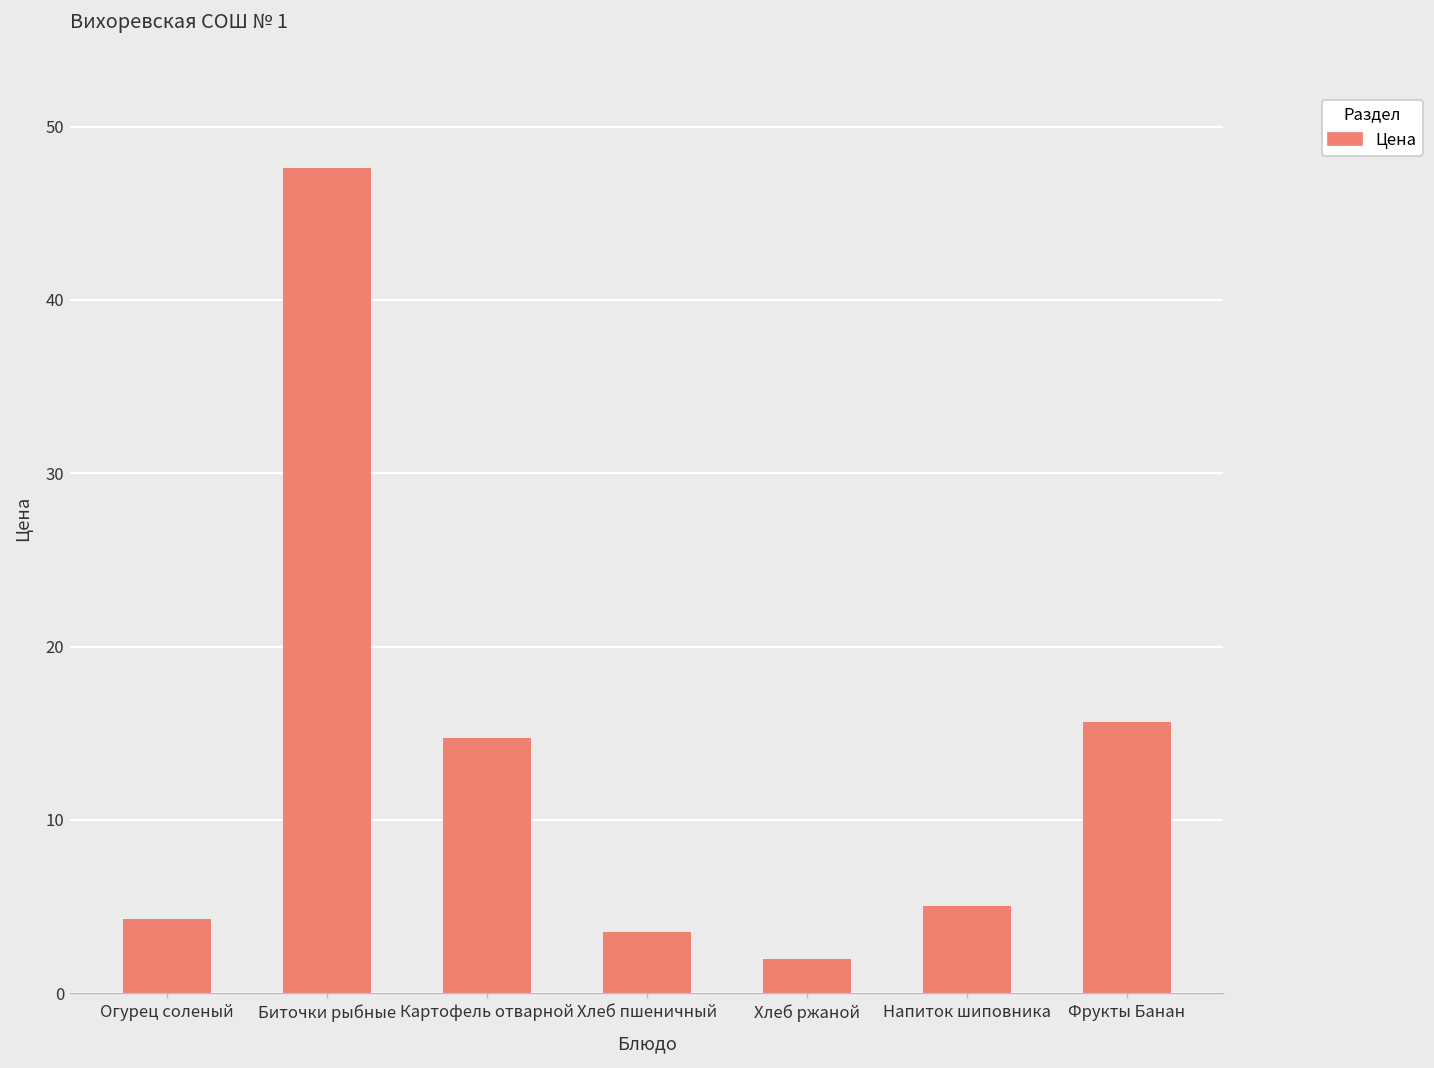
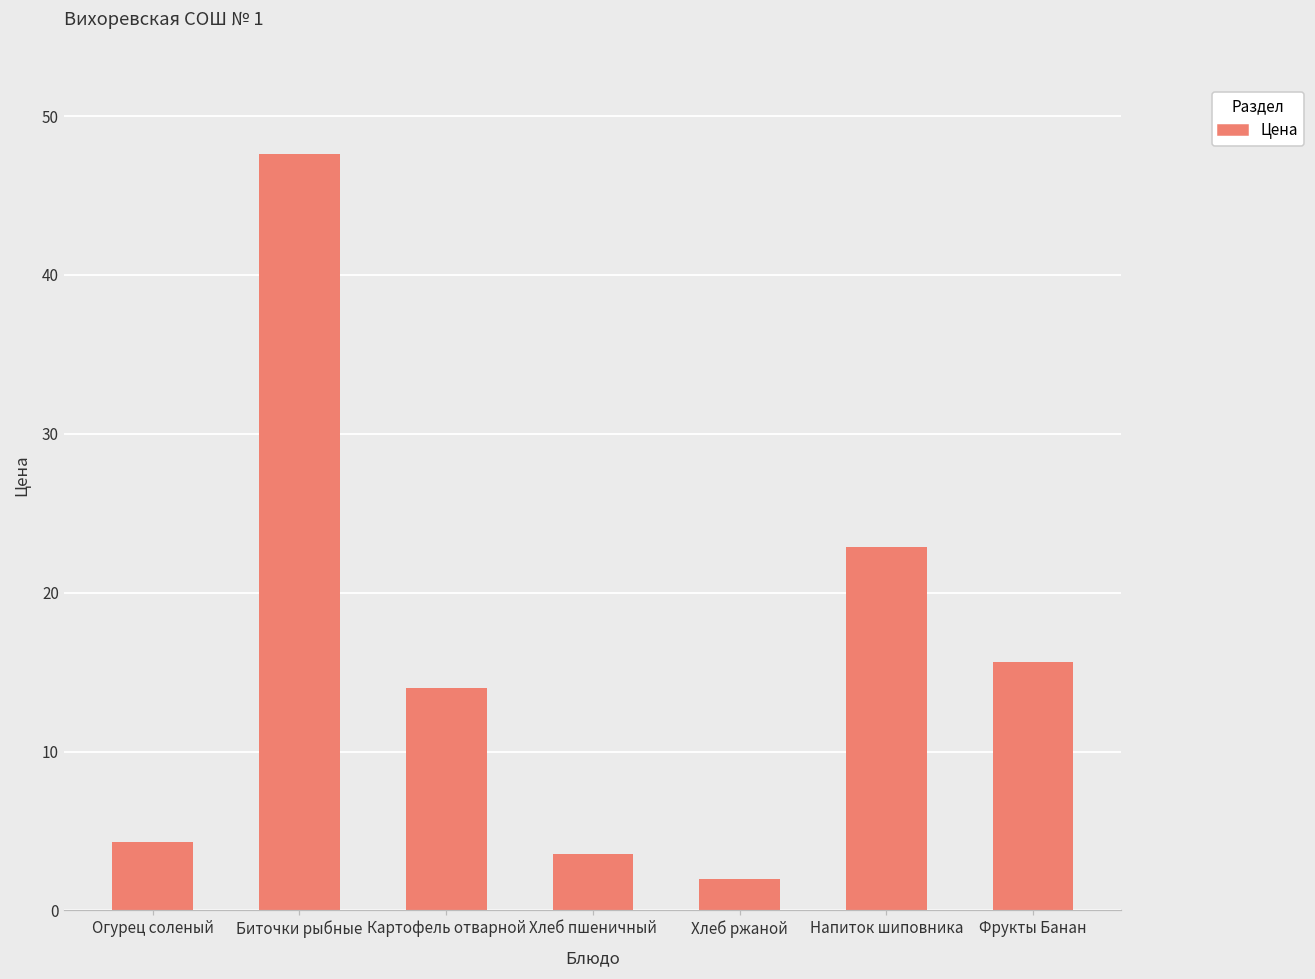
Картофель отварной: 14.7 -> 14.0
Напиток шиповника: 5.0 -> 22.9
